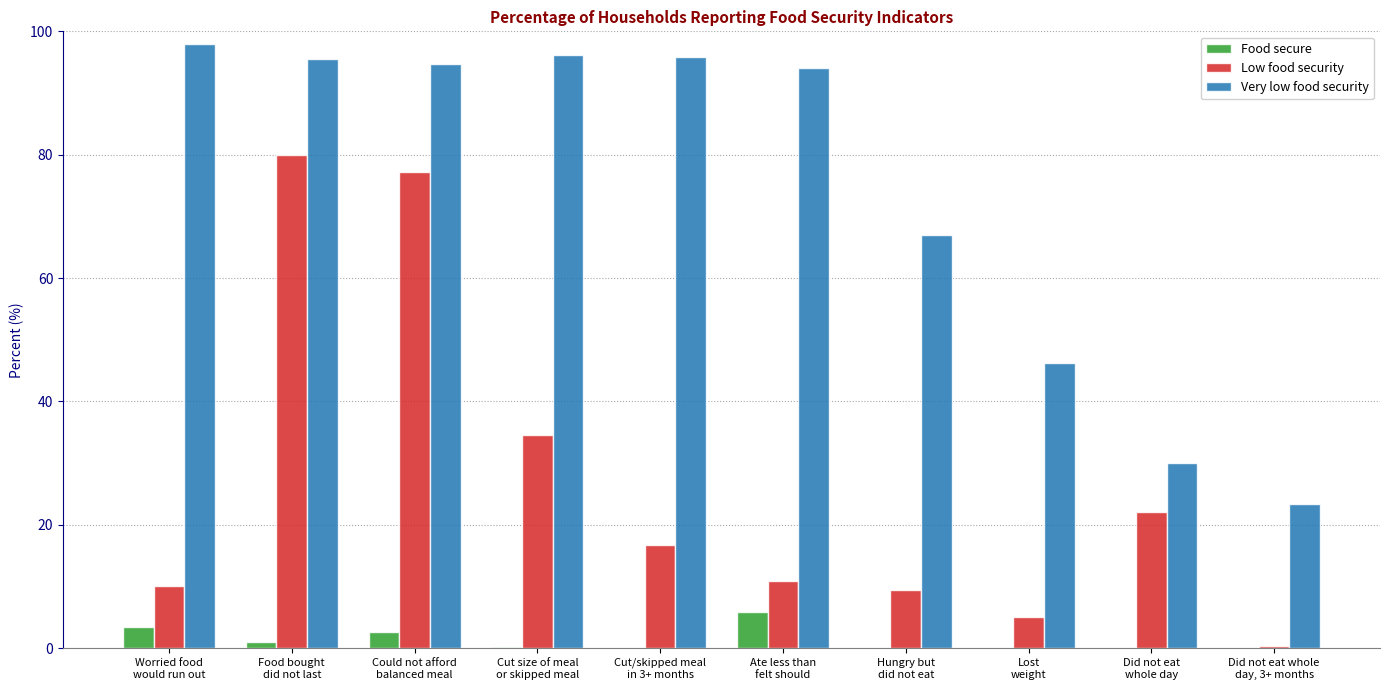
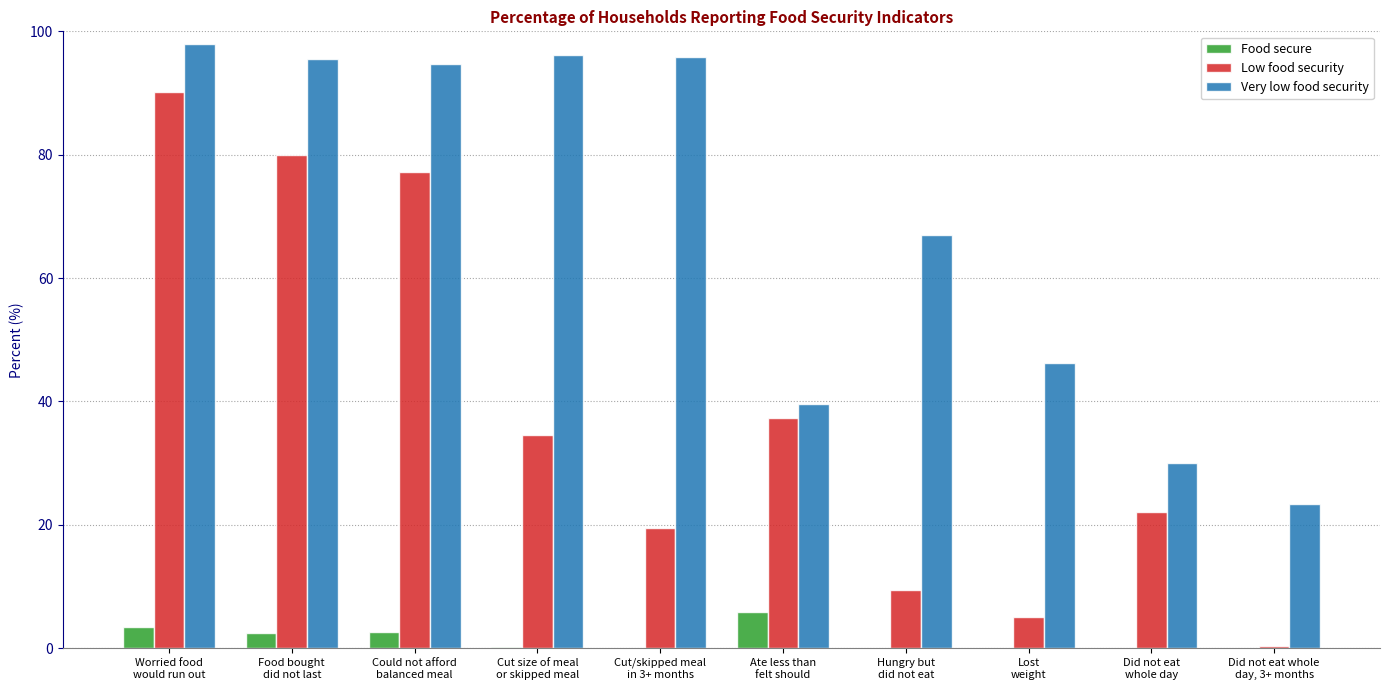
Low food security, Worried food would run out: 10 -> 90
Food secure, Food bought did not last: 1 -> 3
Low food security, Cut/skipped meal in 3+ months: 17 -> 20
Low food security, Ate less than felt should: 11 -> 37
Very low food security, Ate less than felt should: 94 -> 40
